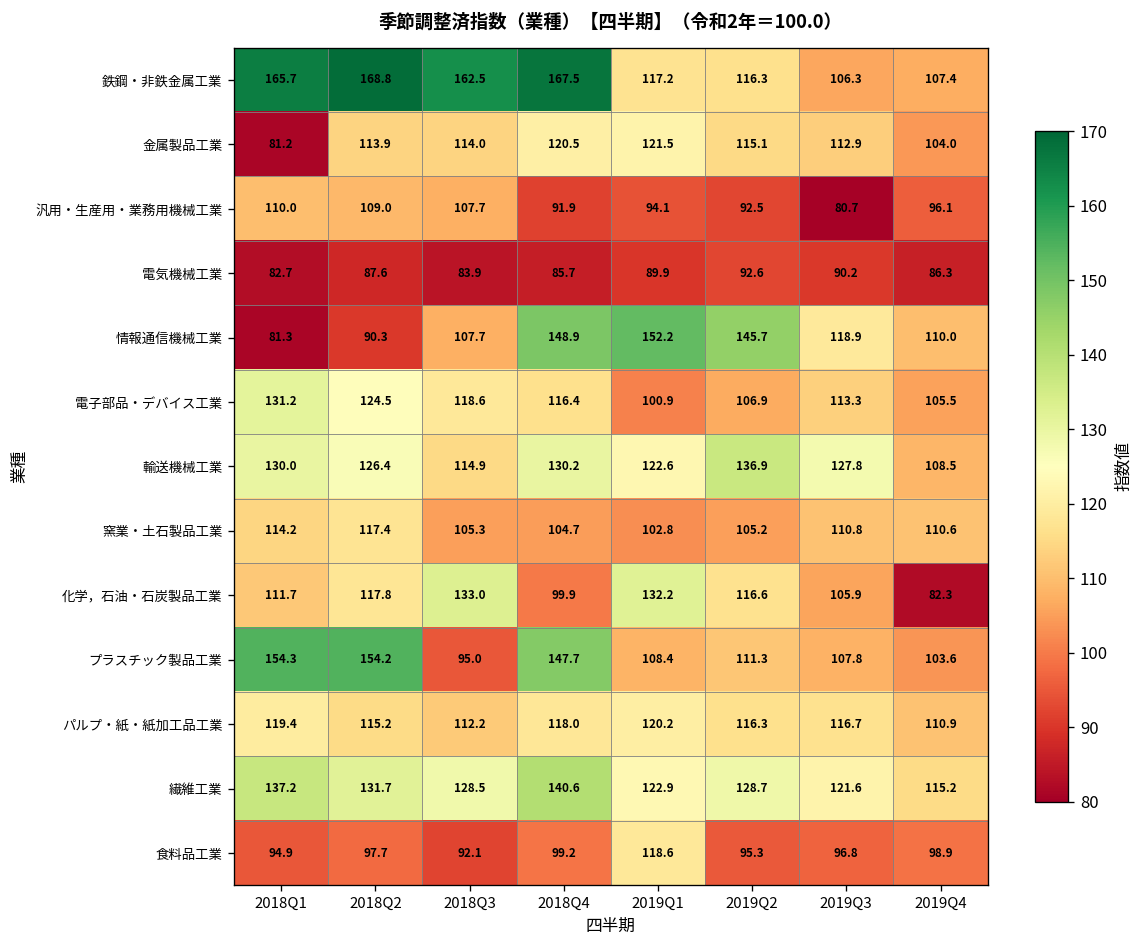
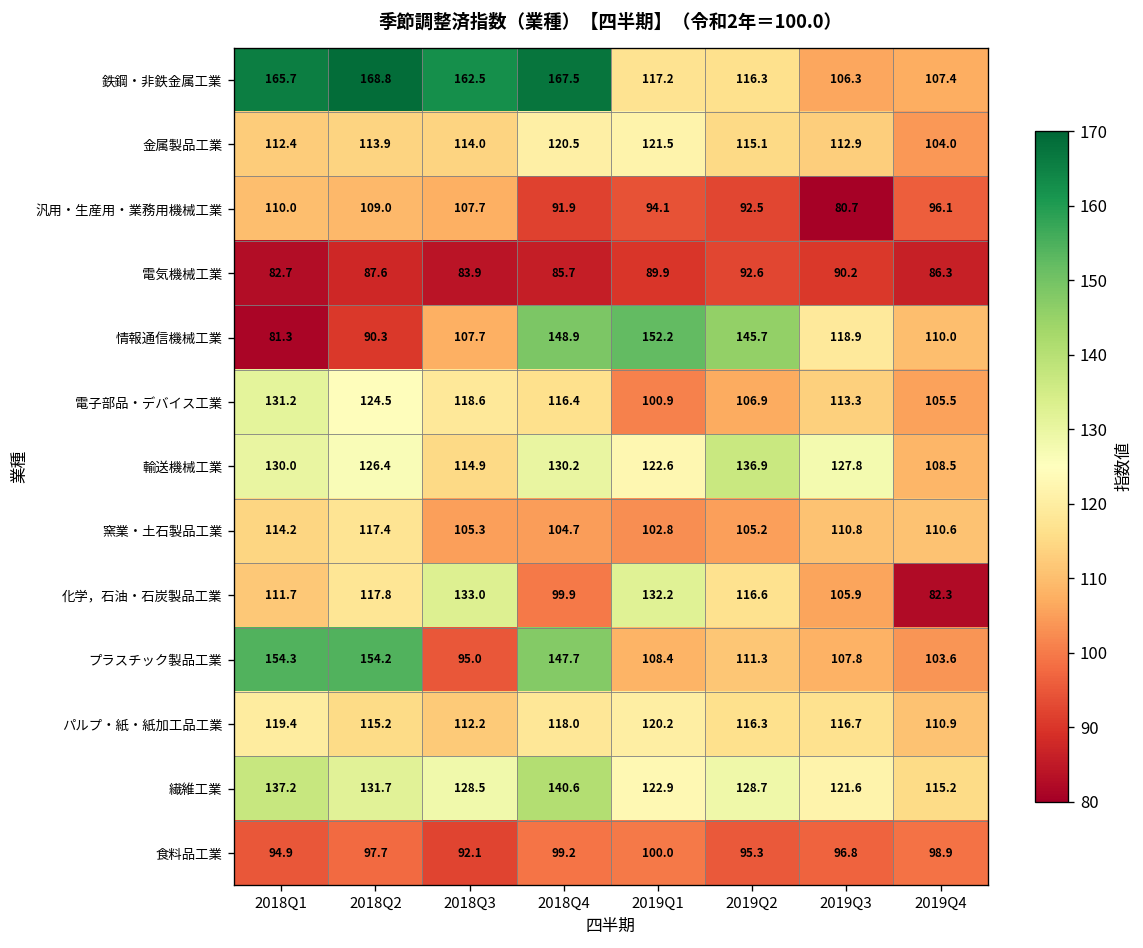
金属製品工業, 2018Q1: 81.2 -> 112.4
食料品工業, 2019Q1: 118.6 -> 100.0
